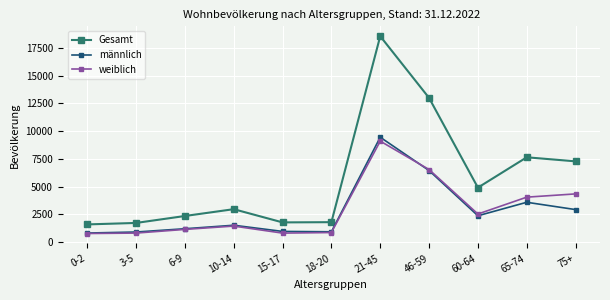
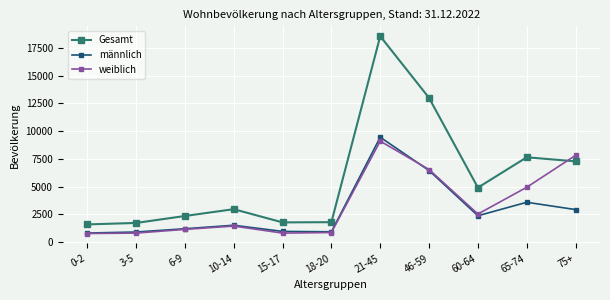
weiblich, 65-74: 4100 -> 4900
weiblich, 75+: 4300 -> 7800
